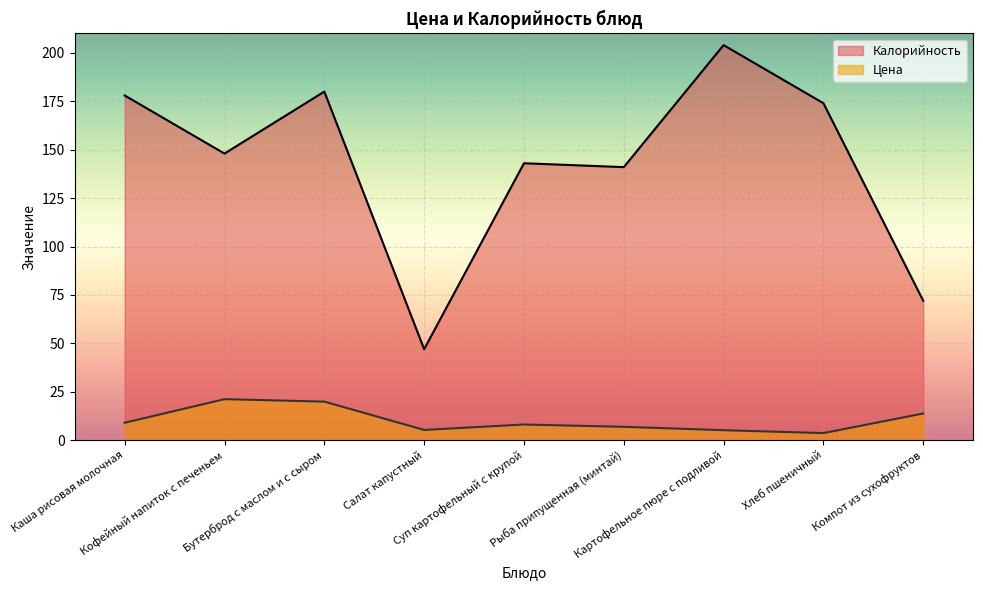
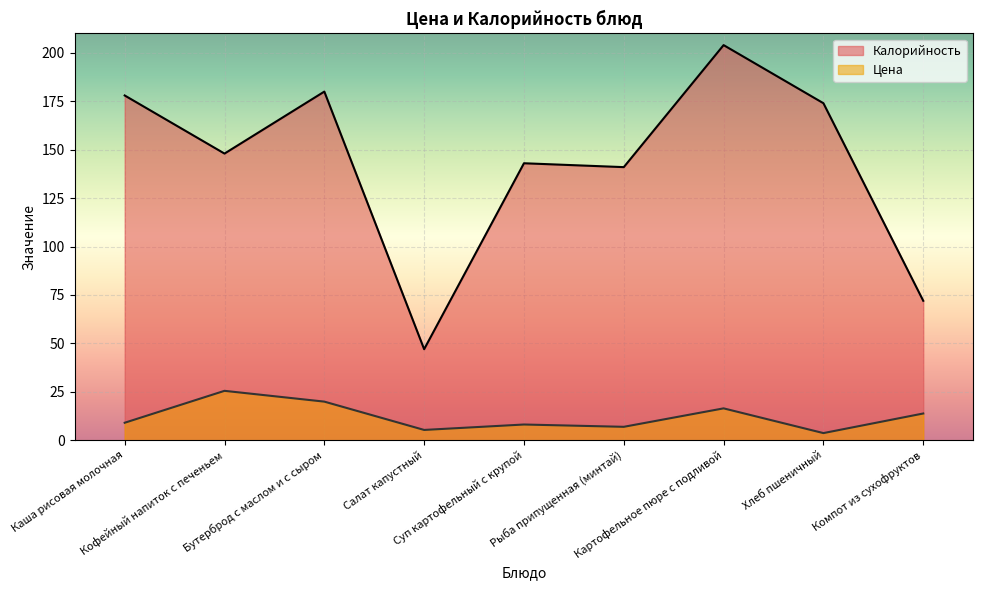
Цена, Кофейный напиток с печеньем: 21 -> 26
Цена, Картофельное пюре с подливой: 5 -> 16
